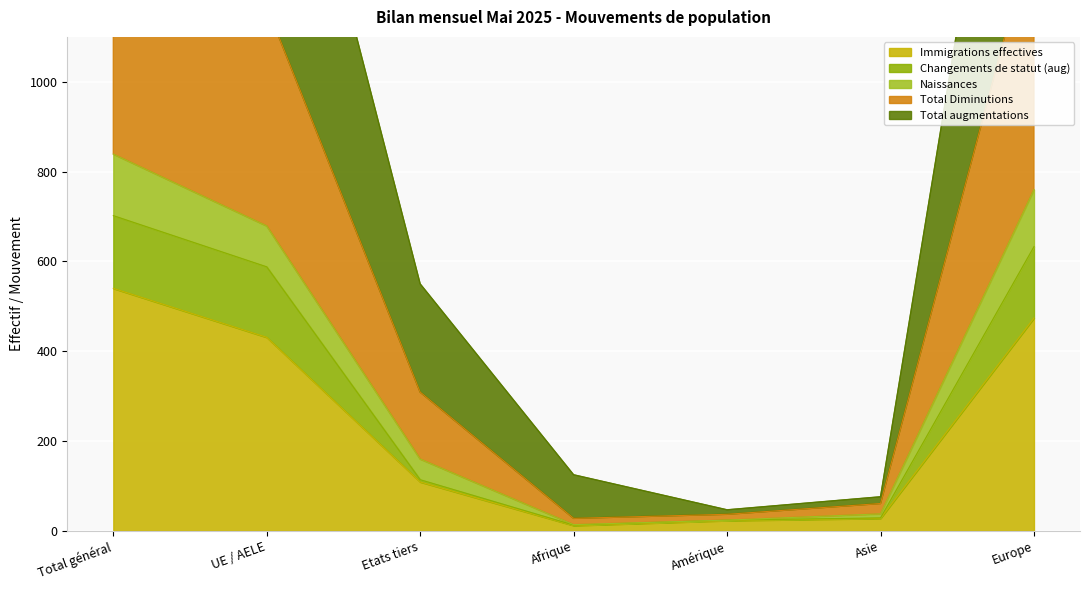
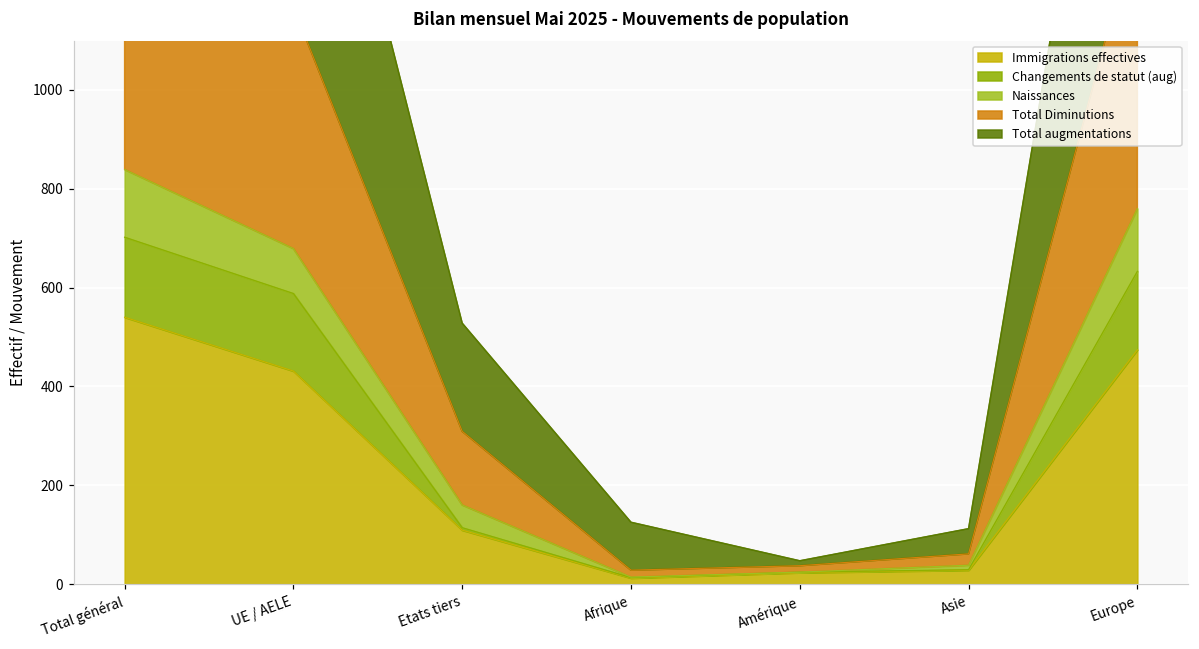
Total augmentations, Etats tiers: 240 -> 220
Total augmentations, Asie: 20 -> 50
